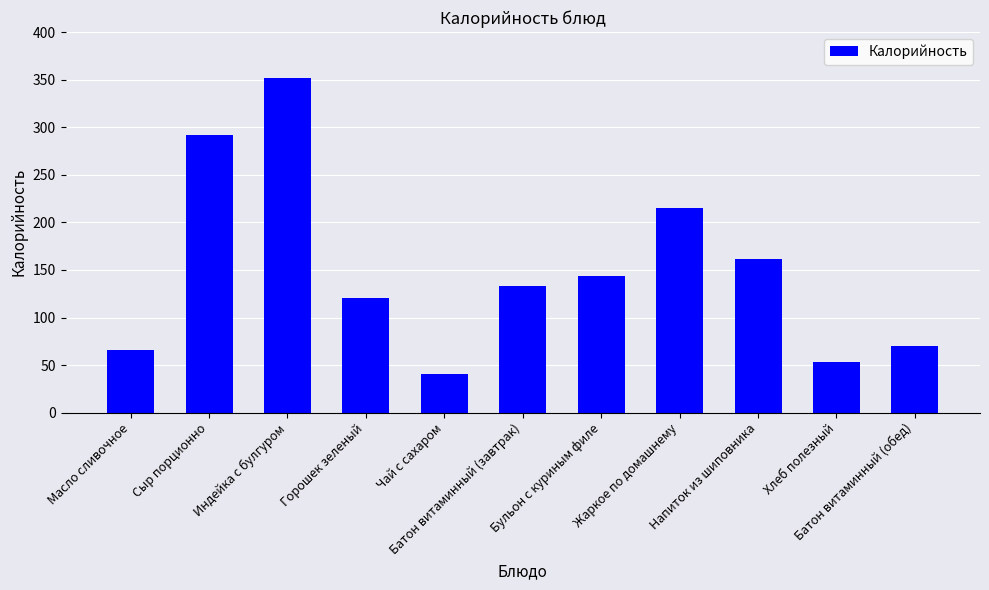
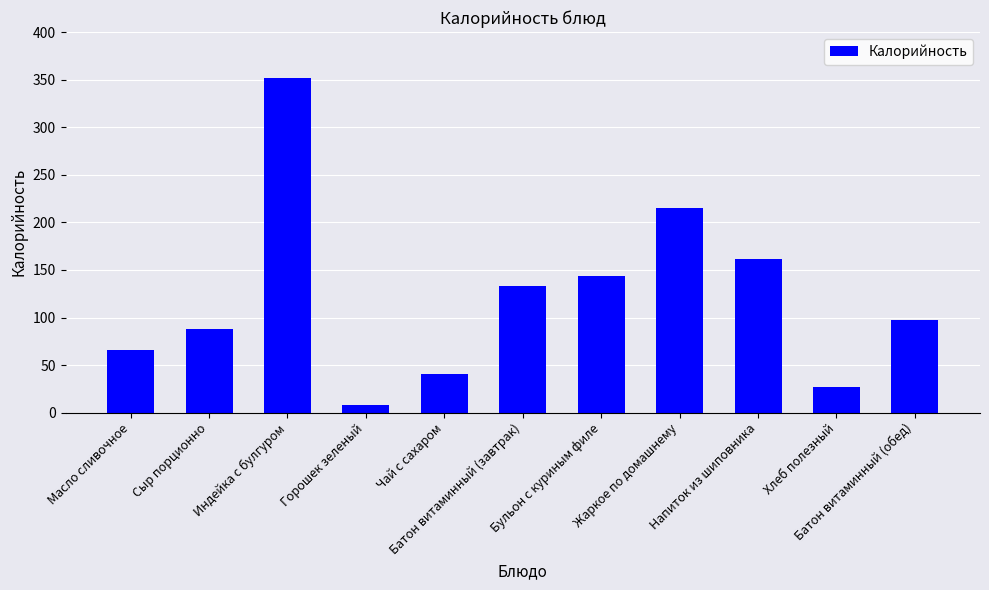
Сыр порционно: 290 -> 90
Горошек зеленый: 120 -> 10
Хлеб полезный: 50 -> 30
Батон витаминный (обед): 70 -> 100
